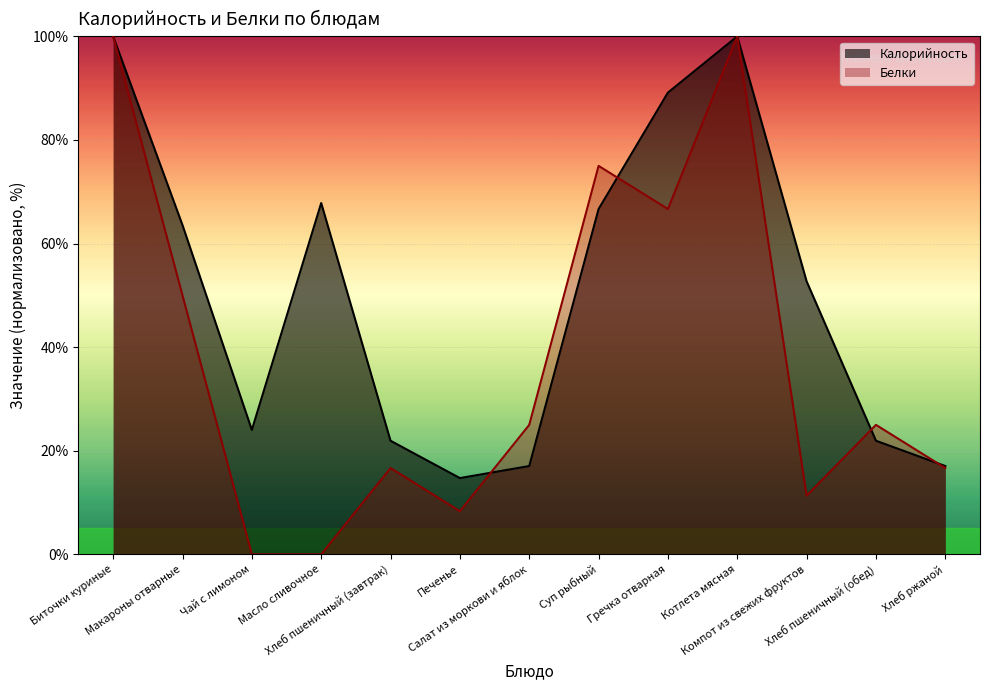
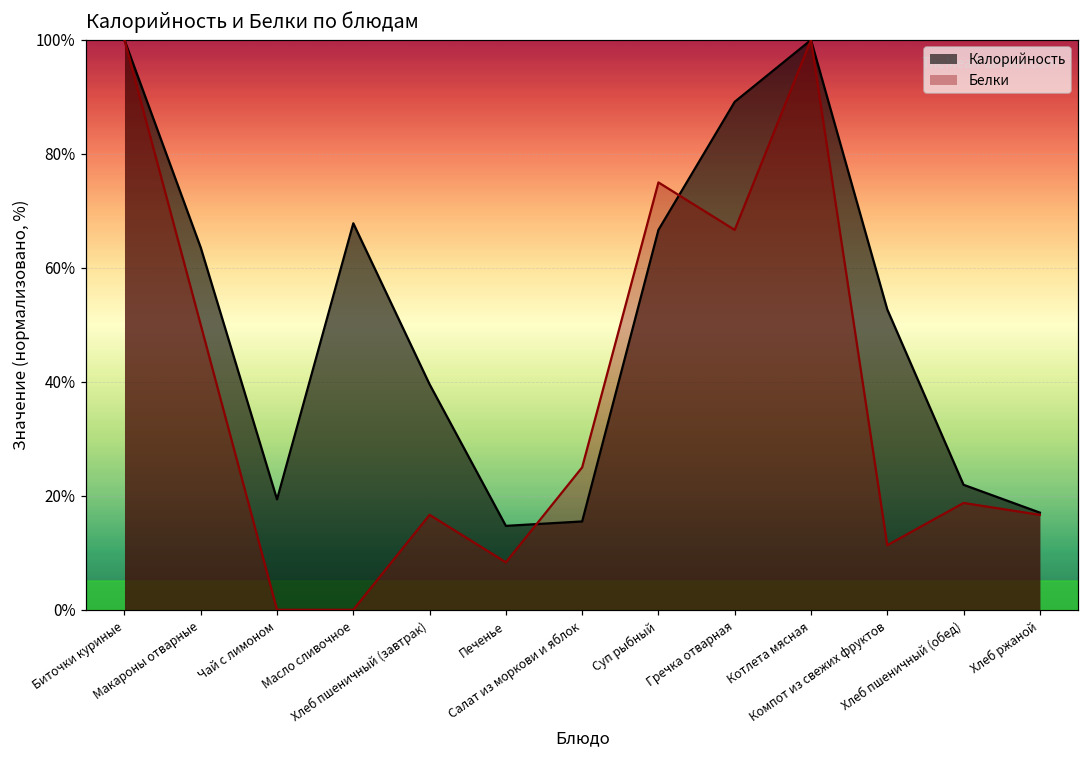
Калорийность, Чай с лимоном: 24% -> 19%
Калорийность, Хлеб пшеничный (завтрак): 22% -> 40%
Калорийность, Салат из моркови и яблок: 17% -> 16%
Белки, Хлеб пшеничный (обед): 25% -> 19%
